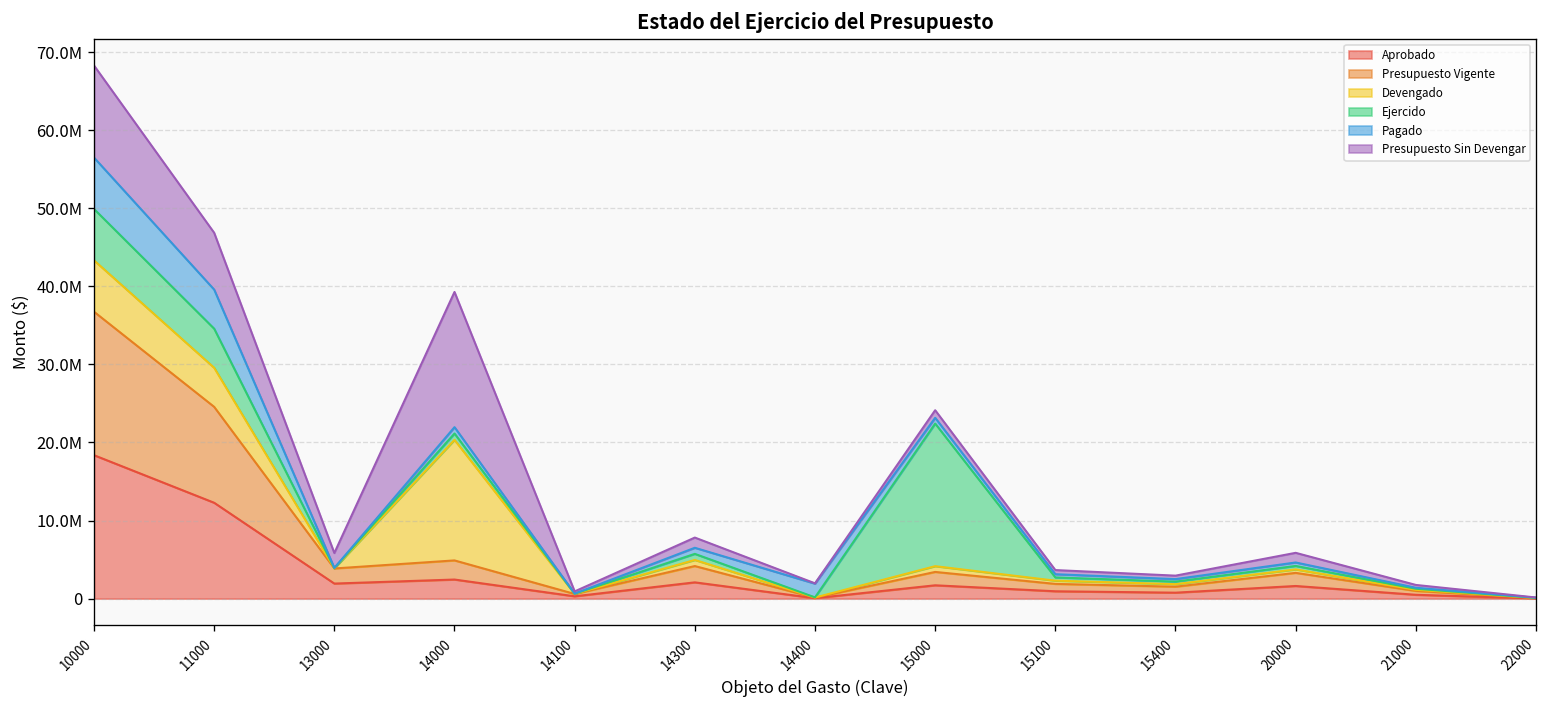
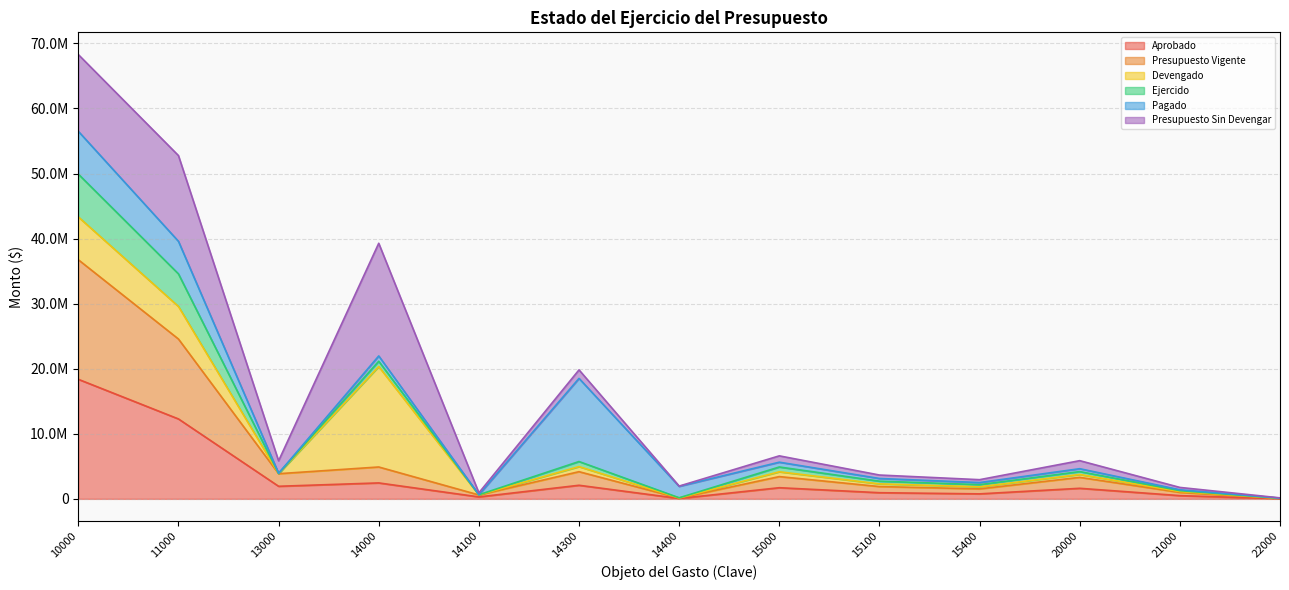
Presupuesto Sin Devengar, 11000: 7000000 -> 13000000
Pagado, 14300: 1000000 -> 13000000
Ejercido, 15000: 18000000 -> 1000000
